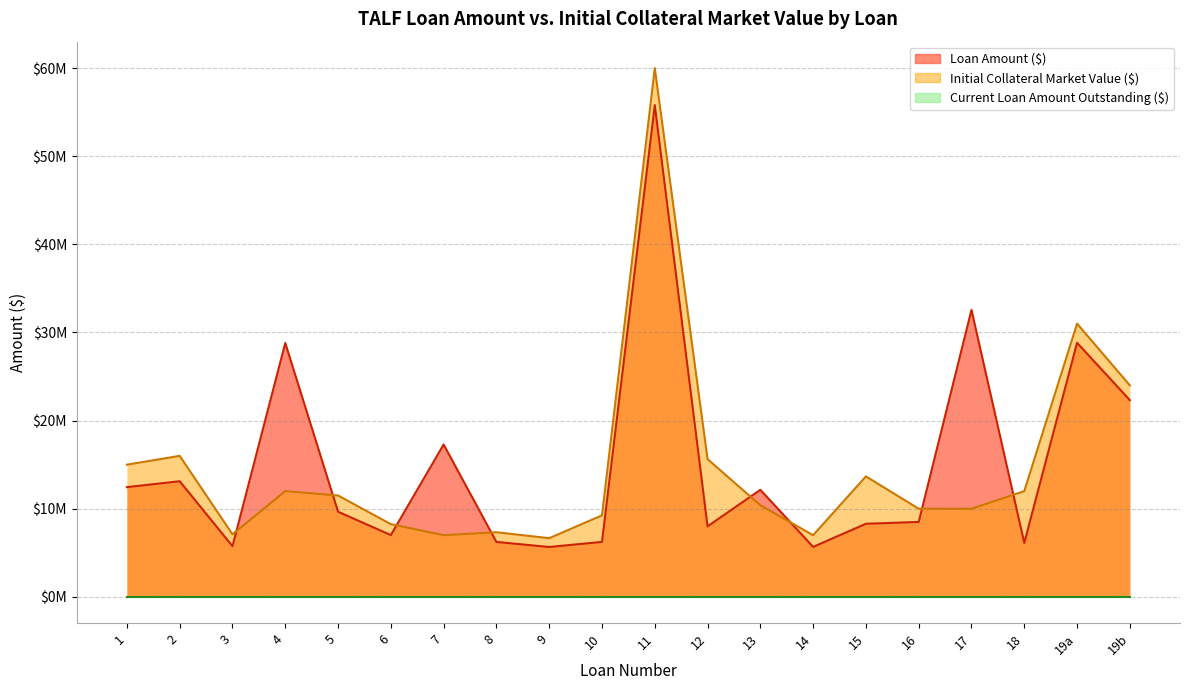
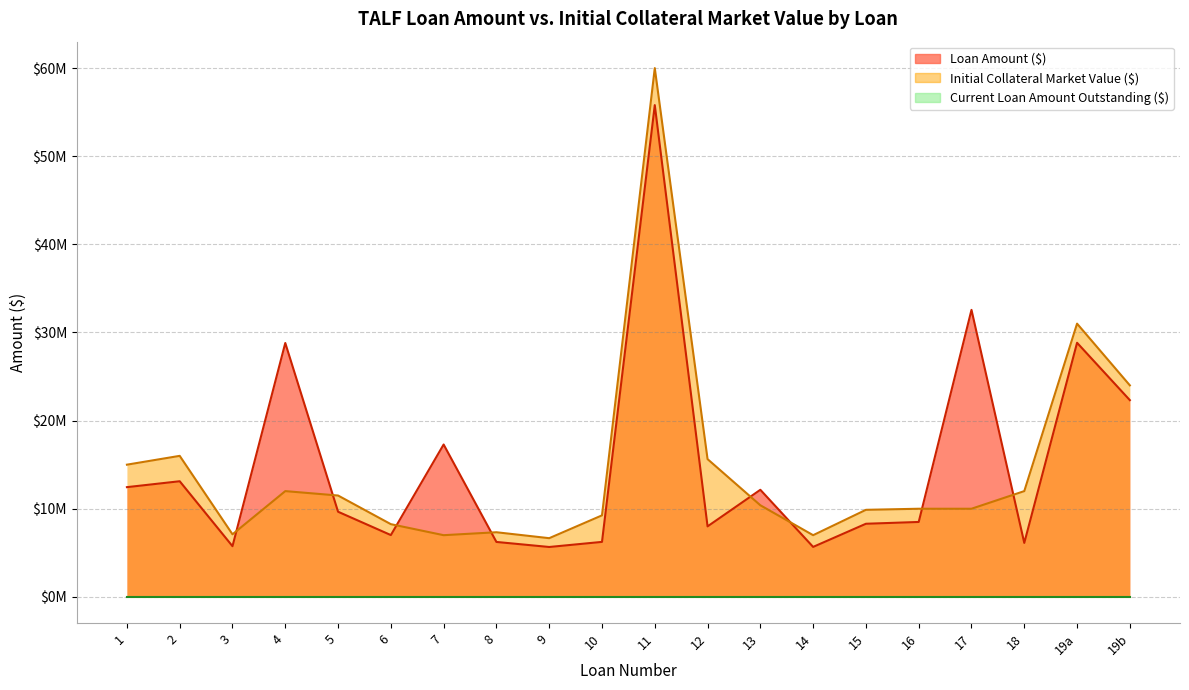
Initial Collateral Market Value ($), 15: $14000000 -> $10000000
